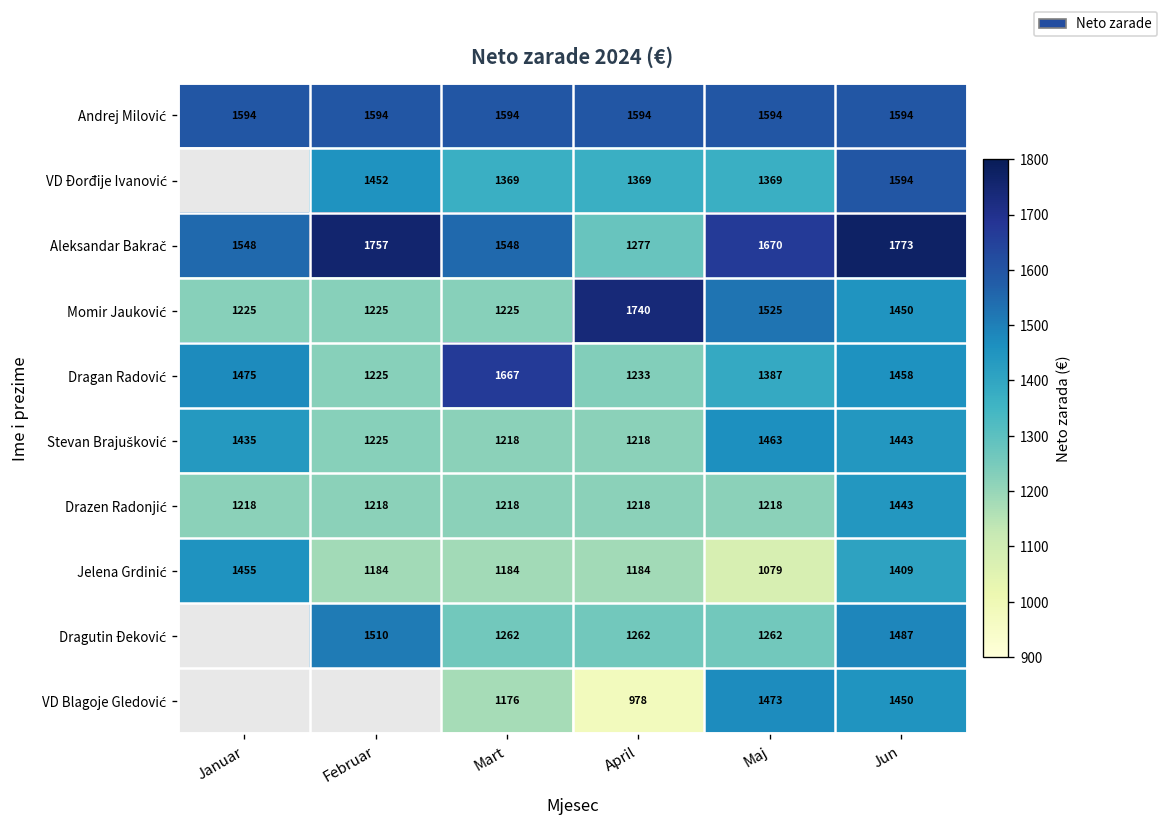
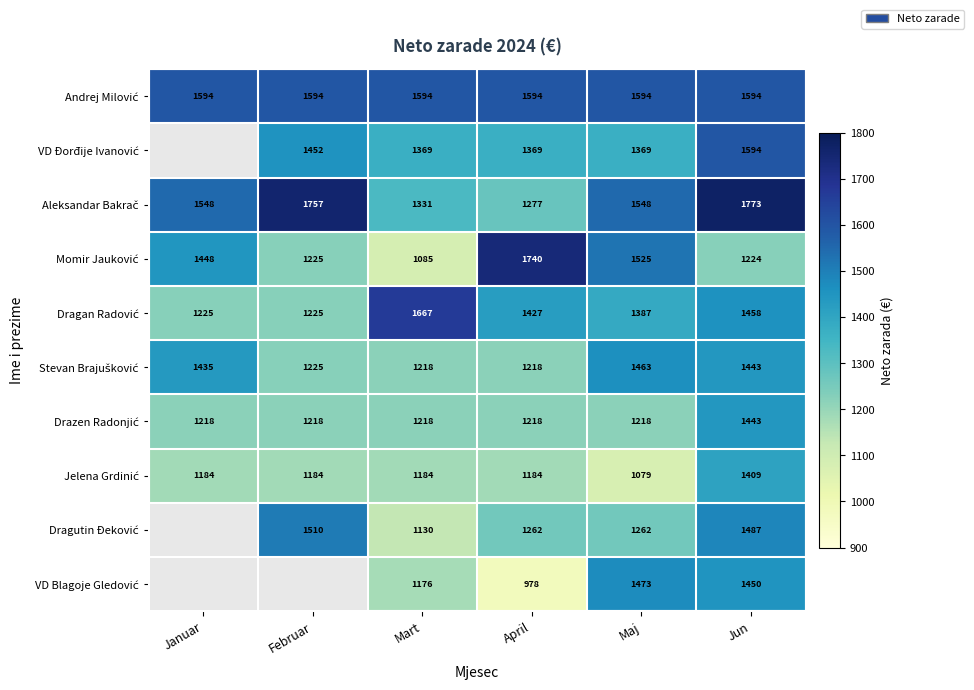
Aleksandar Bakrač, Mart: 1548 -> 1331
Aleksandar Bakrač, Maj: 1670 -> 1548
Momir Jauković, Januar: 1225 -> 1448
Momir Jauković, Mart: 1225 -> 1085
Momir Jauković, Jun: 1450 -> 1224
Dragan Radović, Januar: 1475 -> 1225
Dragan Radović, April: 1233 -> 1427
Jelena Grdinić, Januar: 1455 -> 1184
Dragutin Đeković, Mart: 1262 -> 1130
